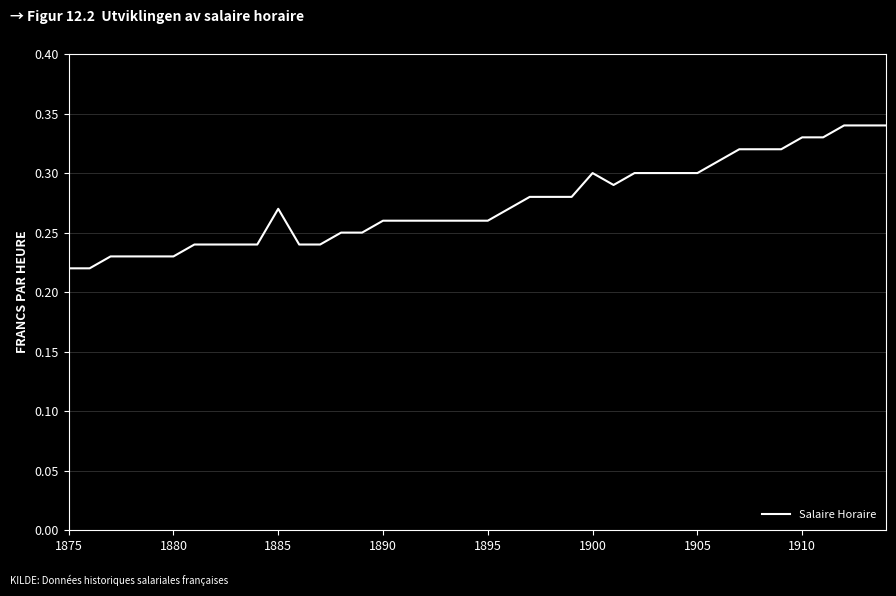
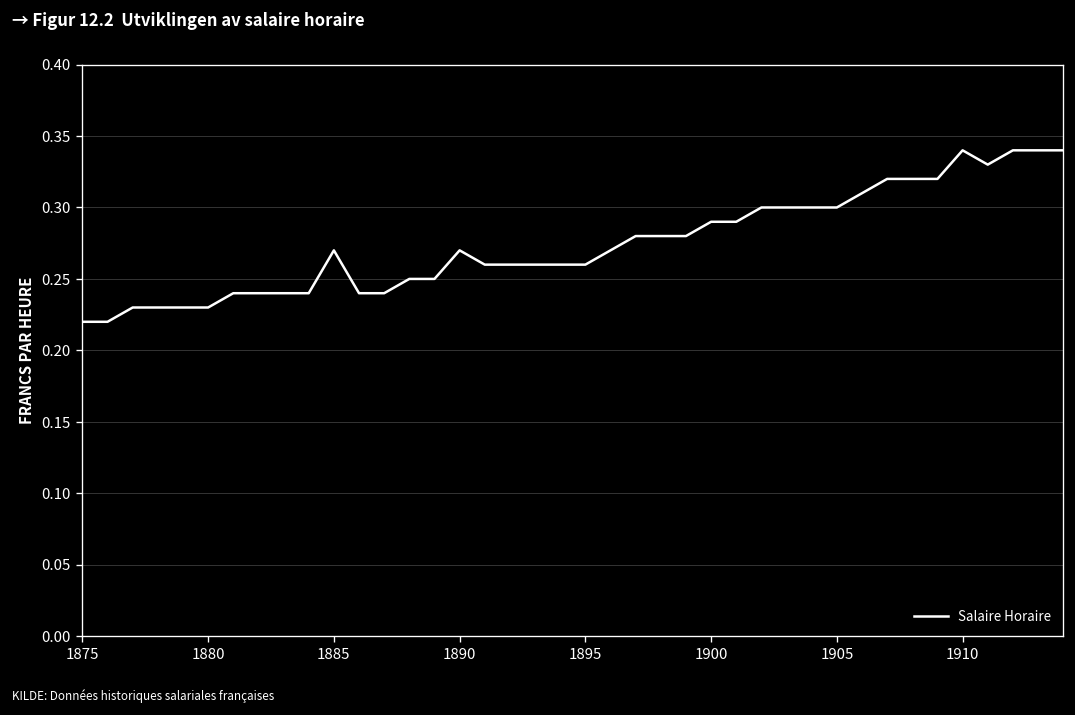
1890: 0.26 -> 0.27
1900: 0.30 -> 0.29
1910: 0.33 -> 0.34
